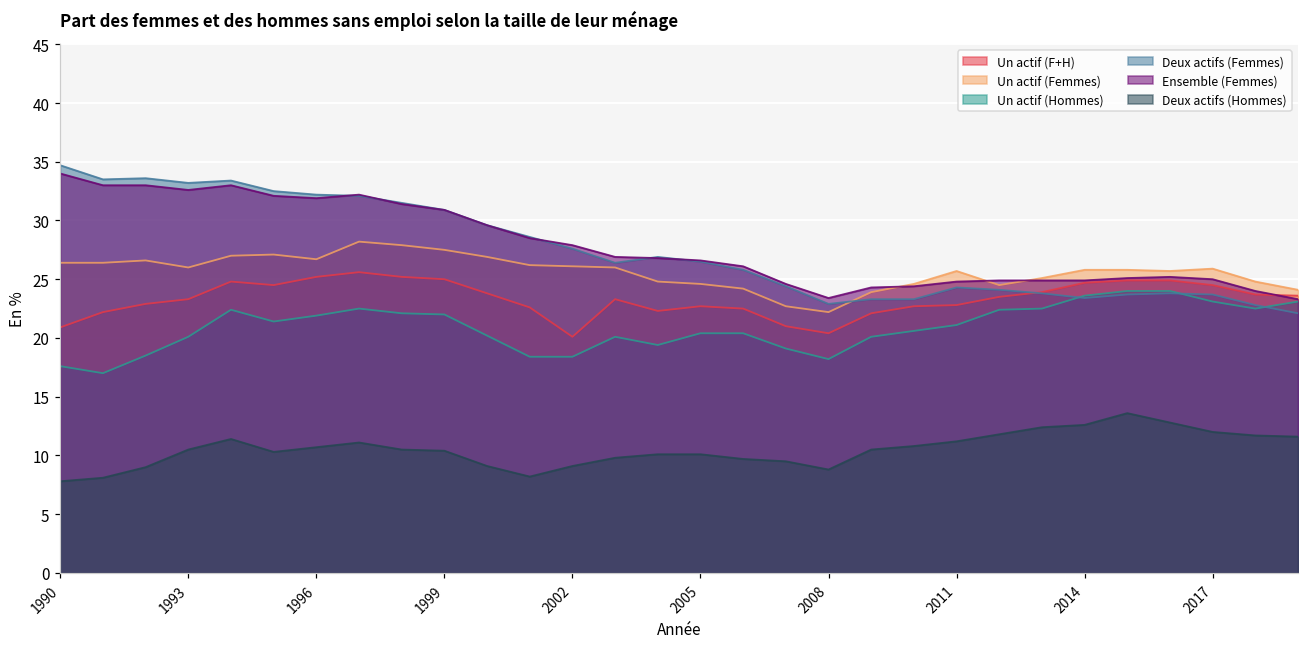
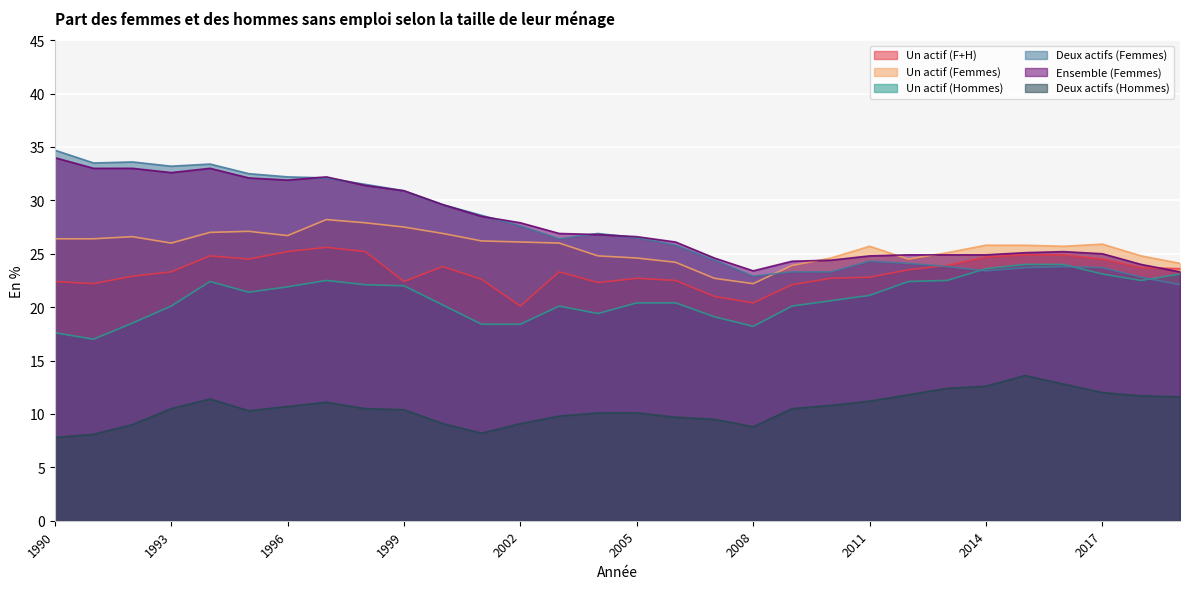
Un actif (F+H), 1990: 20.9 -> 22.4
Un actif (F+H), 1999: 25.0 -> 22.4
